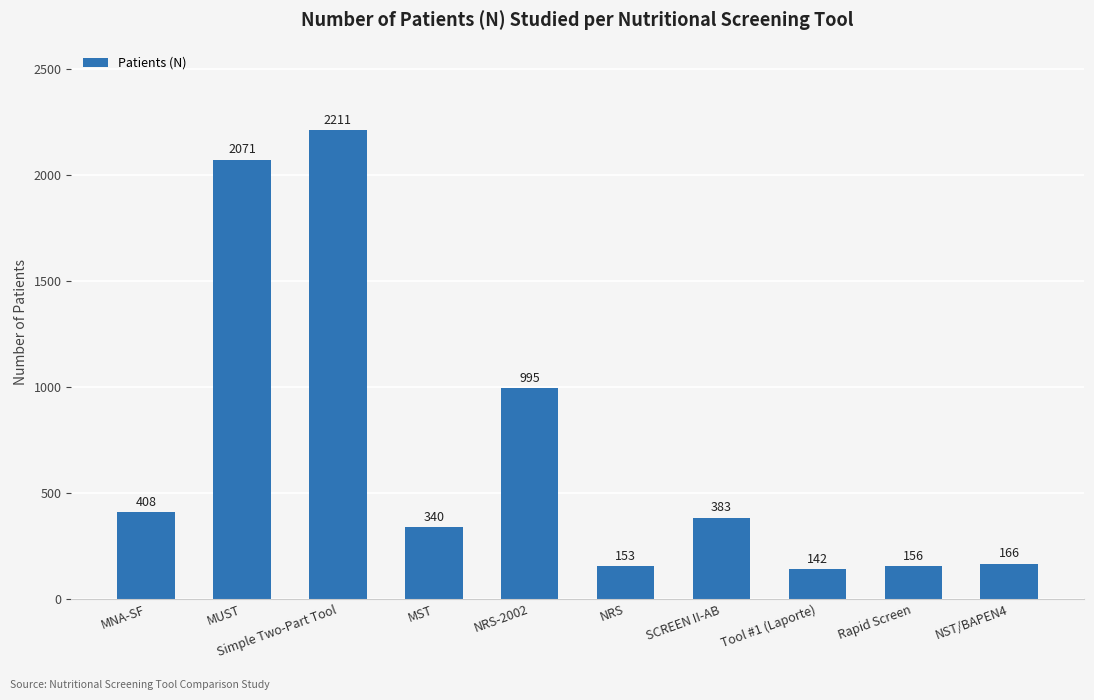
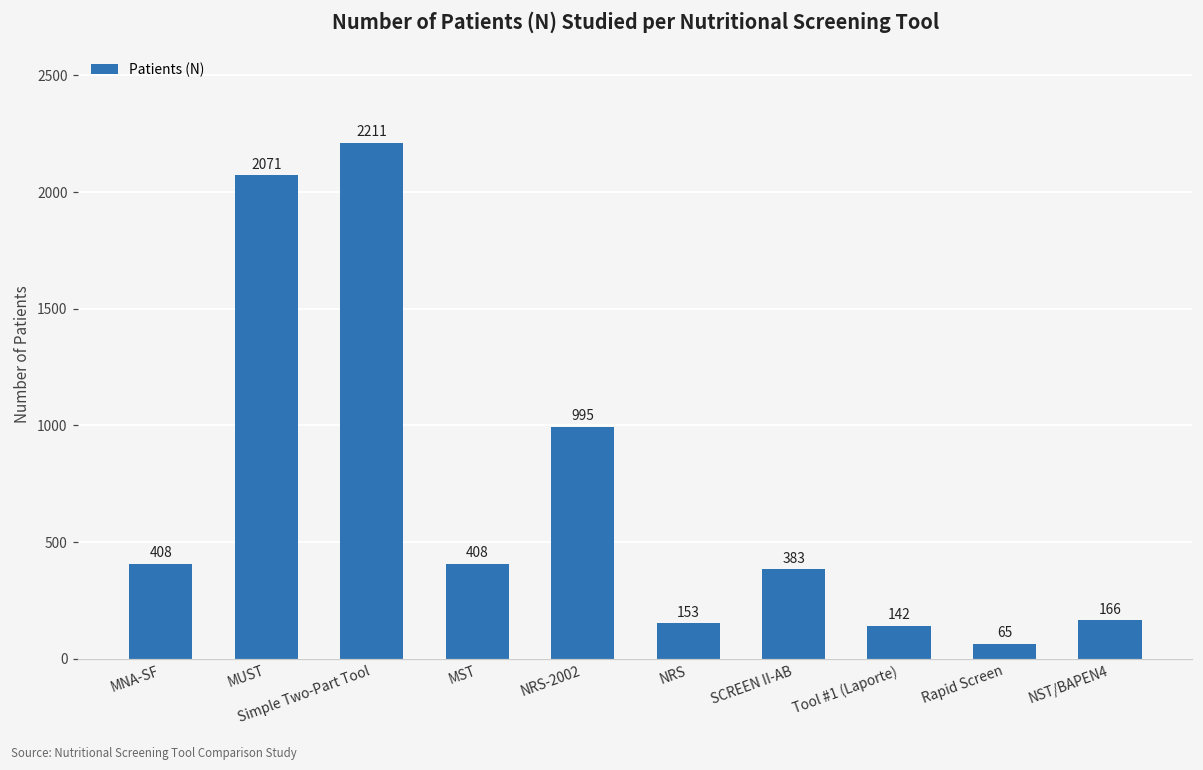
MST: 340 -> 408
Rapid Screen: 156 -> 65
